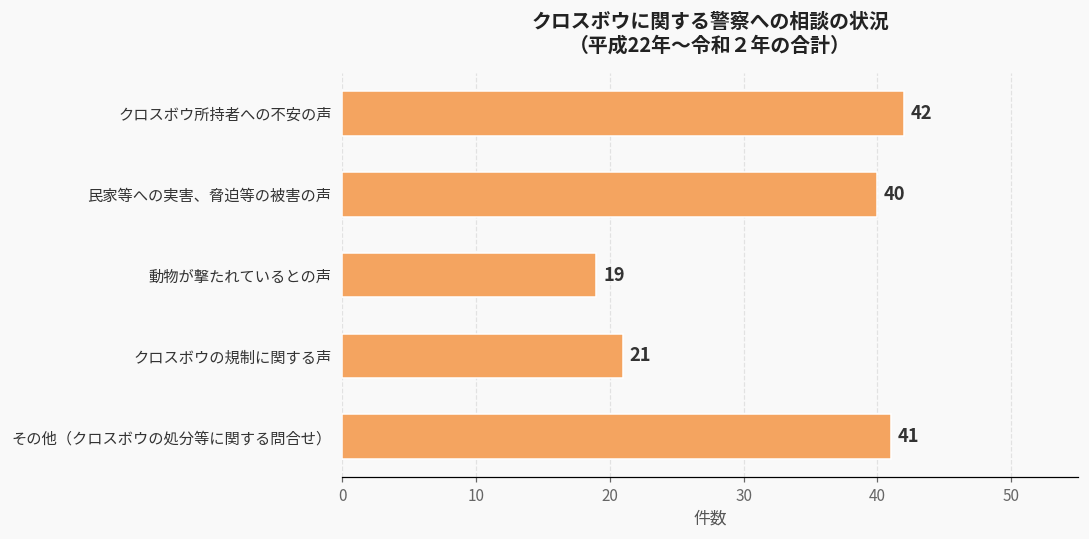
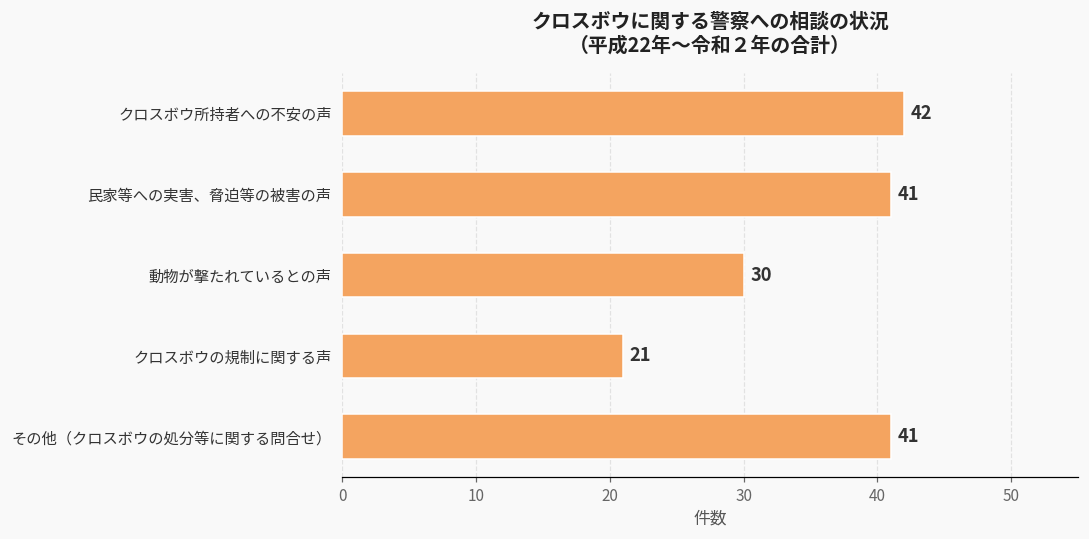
民家等への実害、脅迫等の被害の声: 40 -> 41
動物が撃たれているとの声: 19 -> 30
